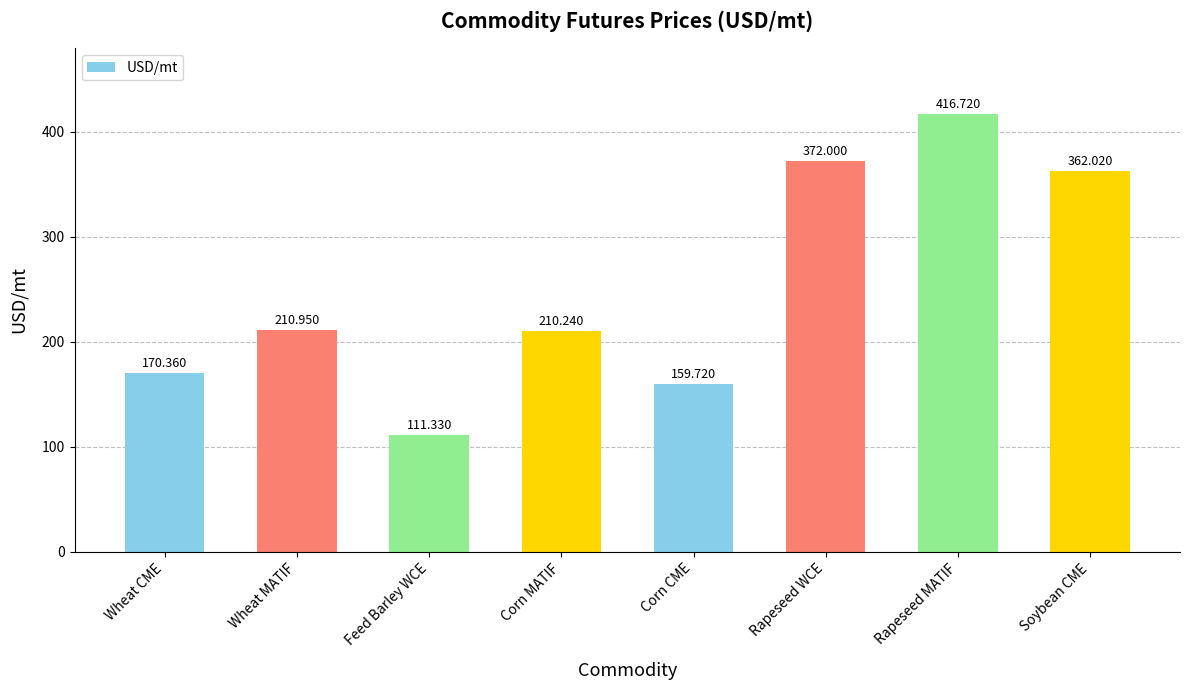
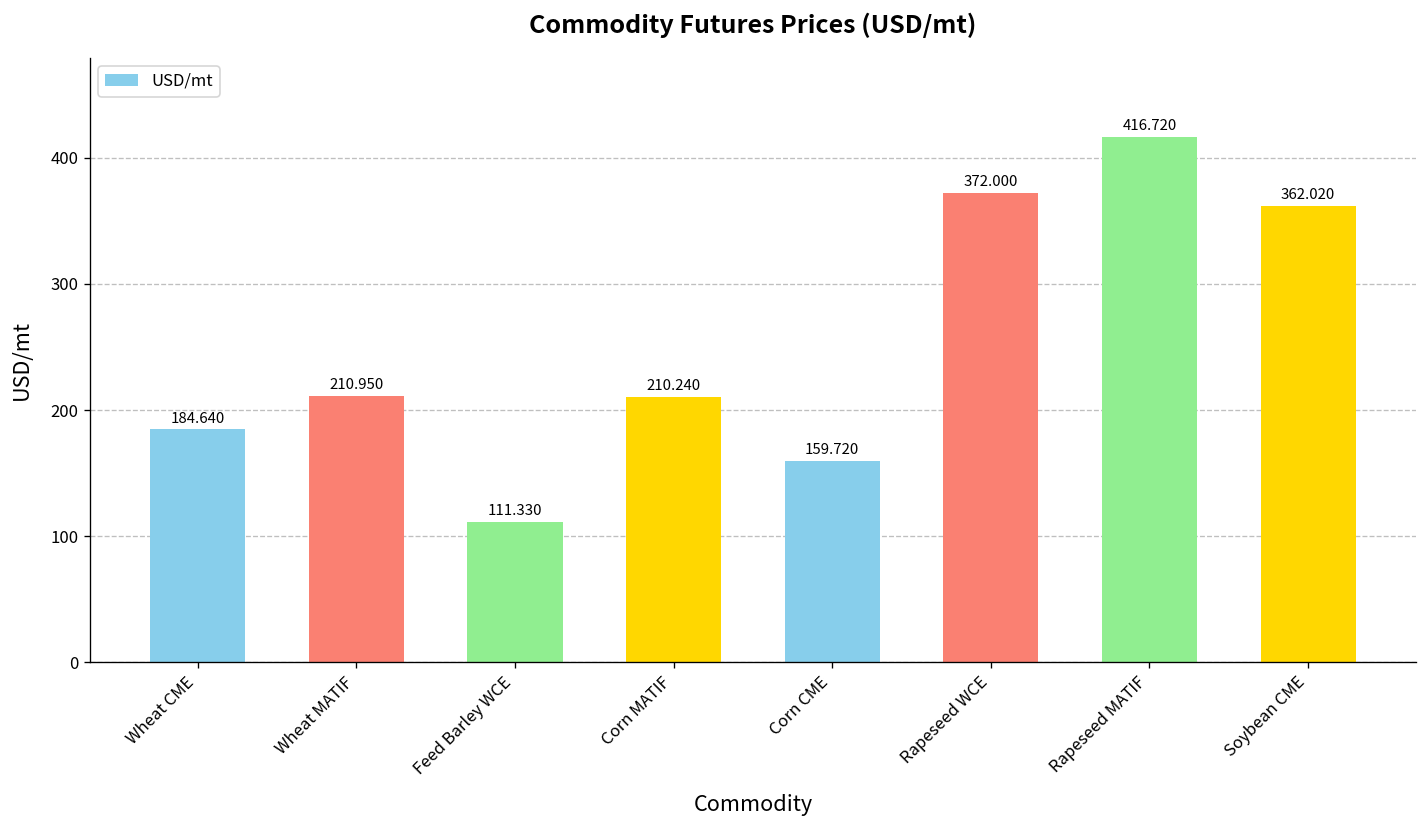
Wheat CME: 170.360 -> 184.640
